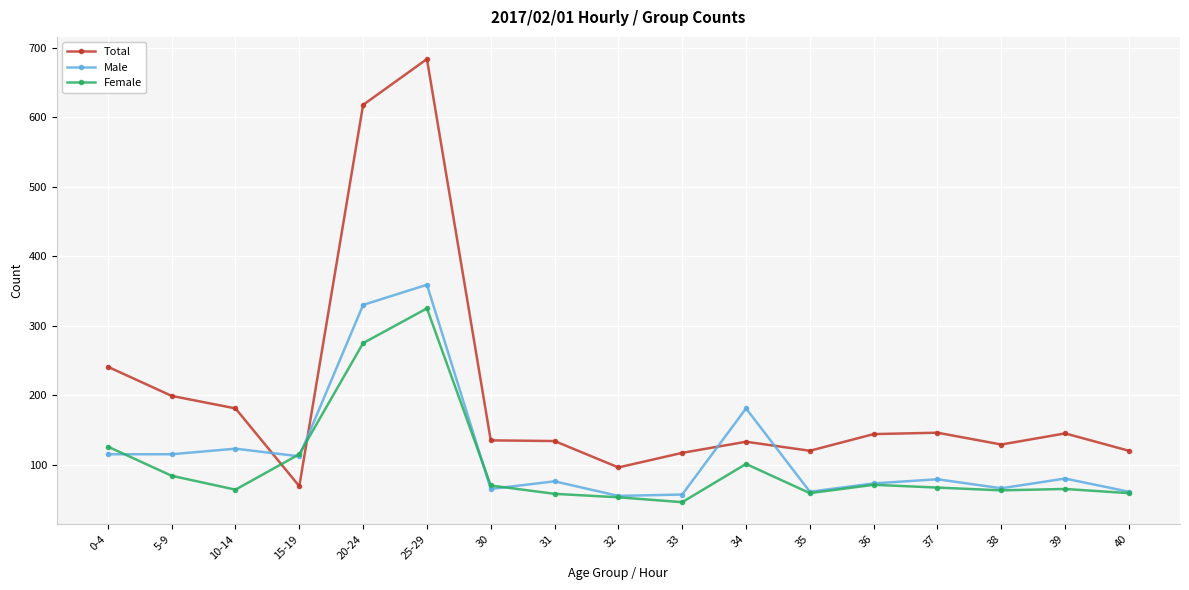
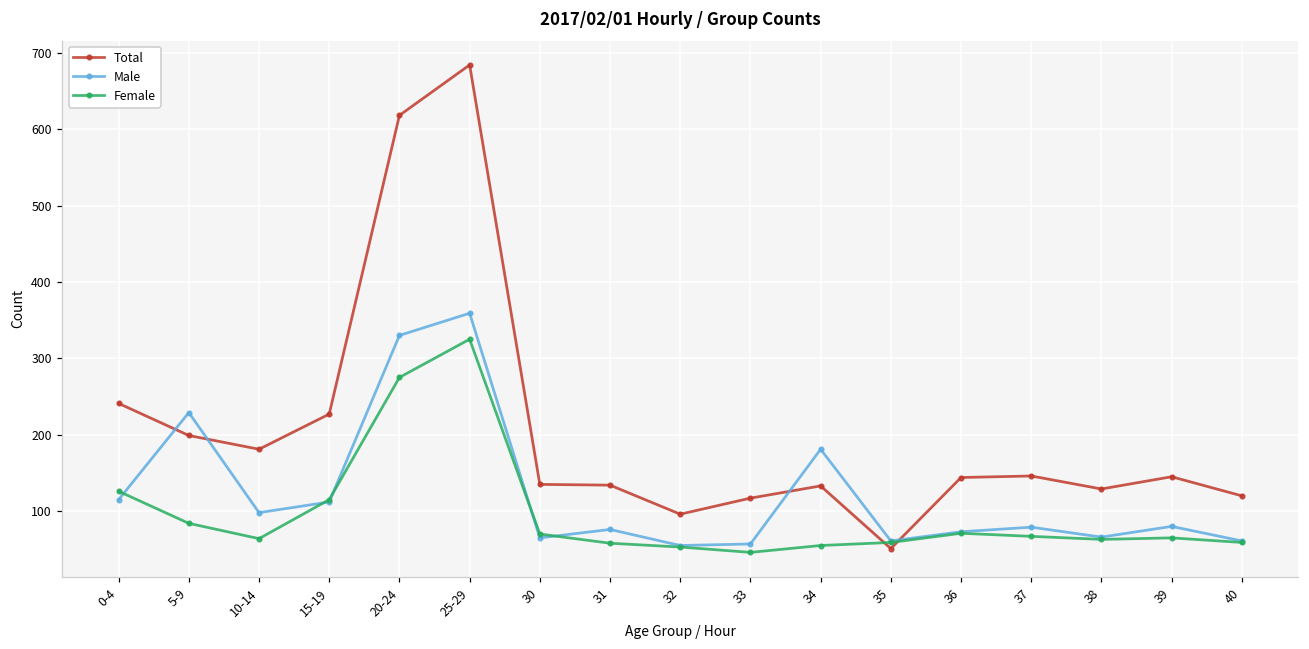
Male, 5-9: 120 -> 230
Male, 10-14: 120 -> 100
Total, 15-19: 70 -> 230
Female, 34: 100 -> 60
Total, 35: 120 -> 50
